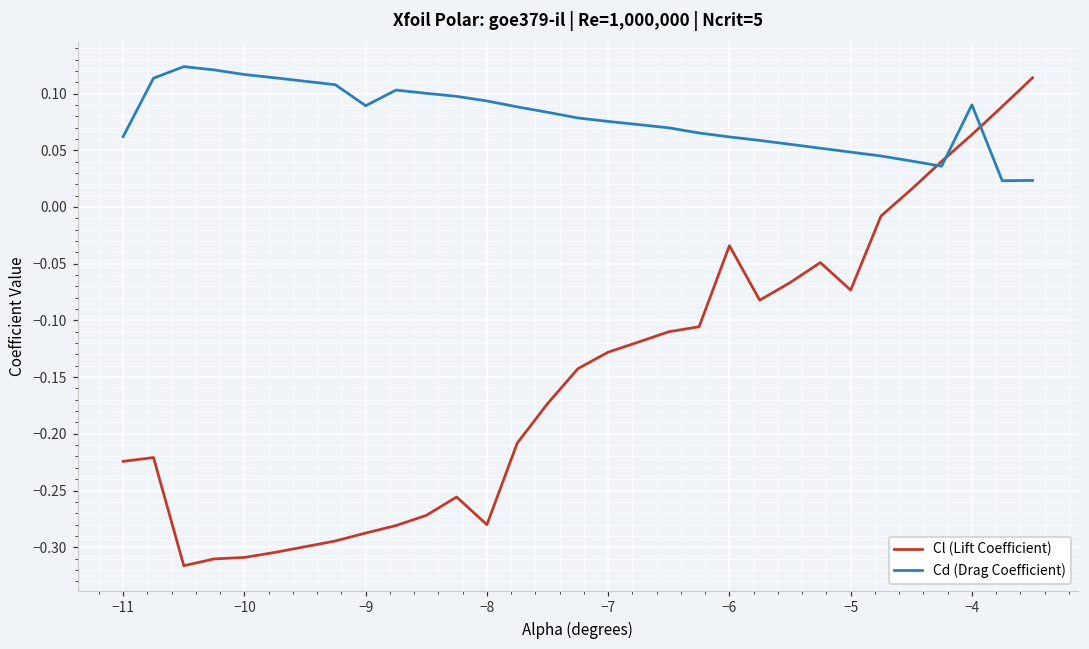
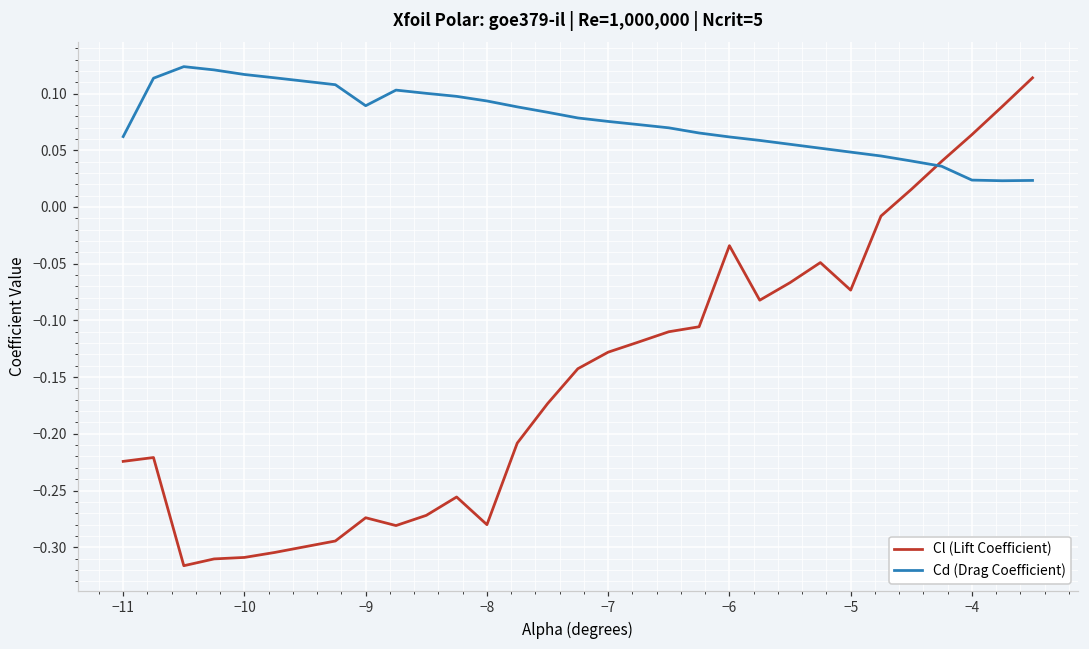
Cl (Lift Coefficient), −9: -0.288 -> -0.274
Cd (Drag Coefficient), −4: 0.090 -> 0.024
